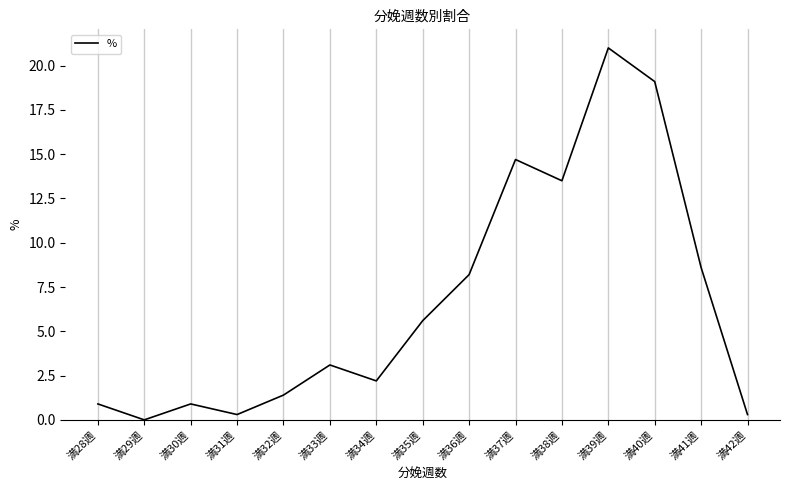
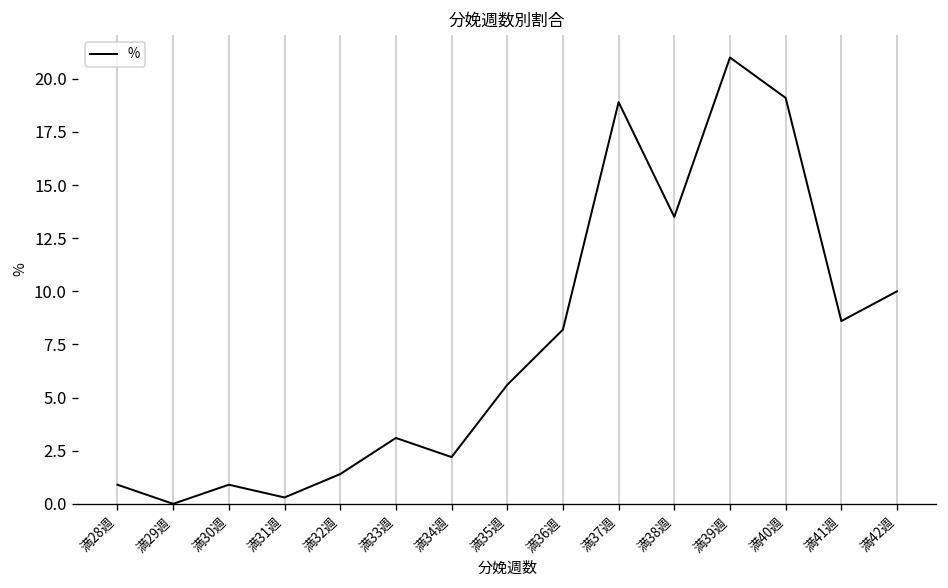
満37週: 14.7 -> 18.9
満42週: 0.3 -> 10.0
